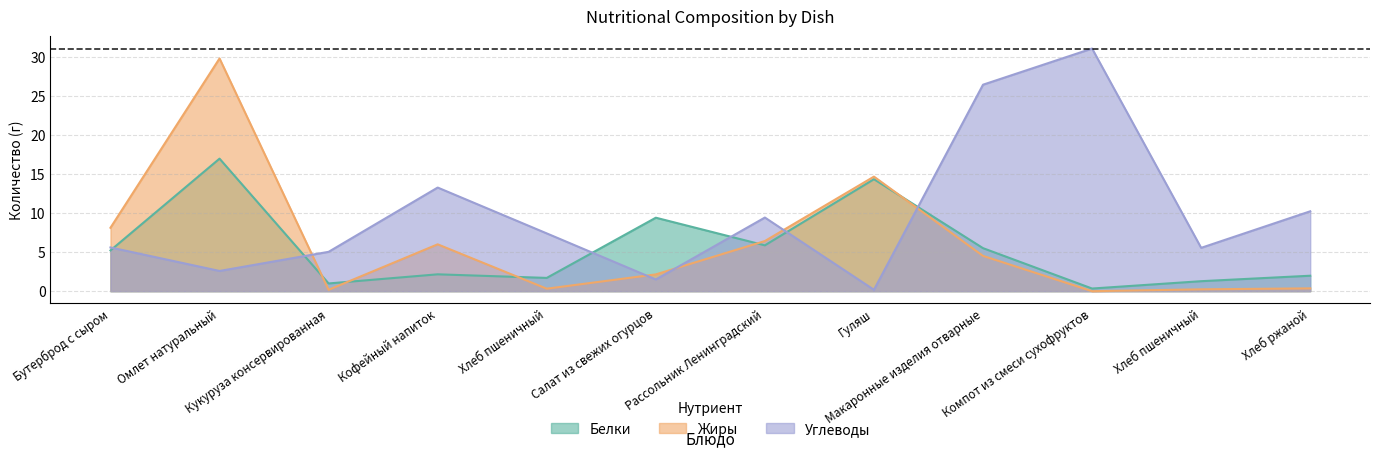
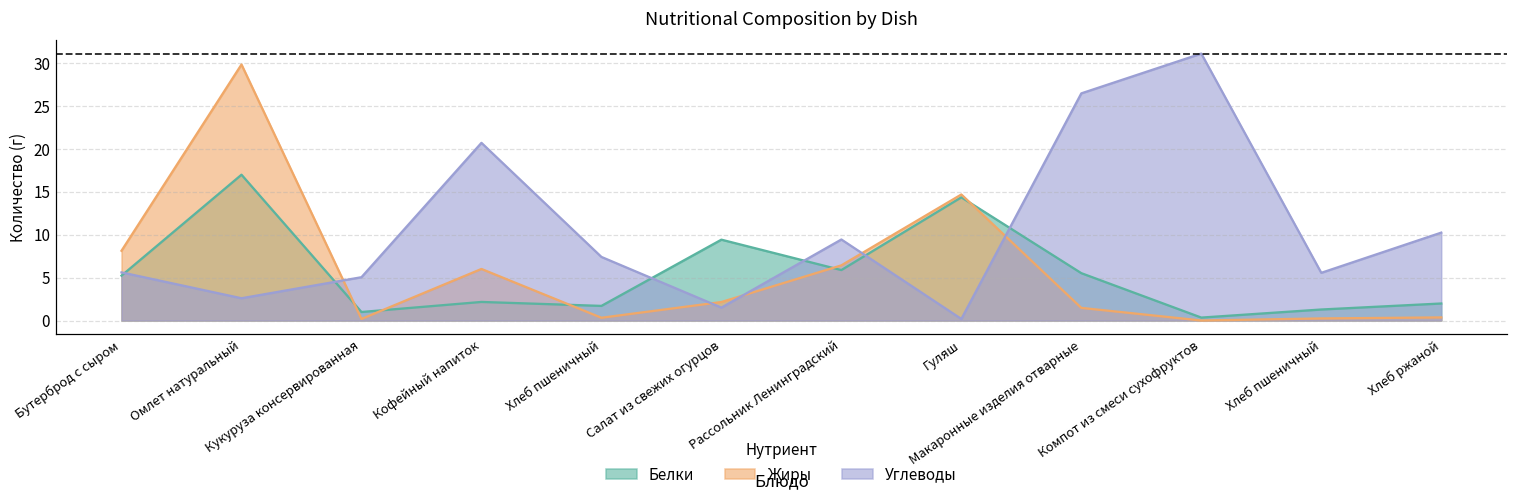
Углеводы, Кофейный напиток: 13 -> 21
Жиры, Макаронные изделия отварные: 5 -> 1
